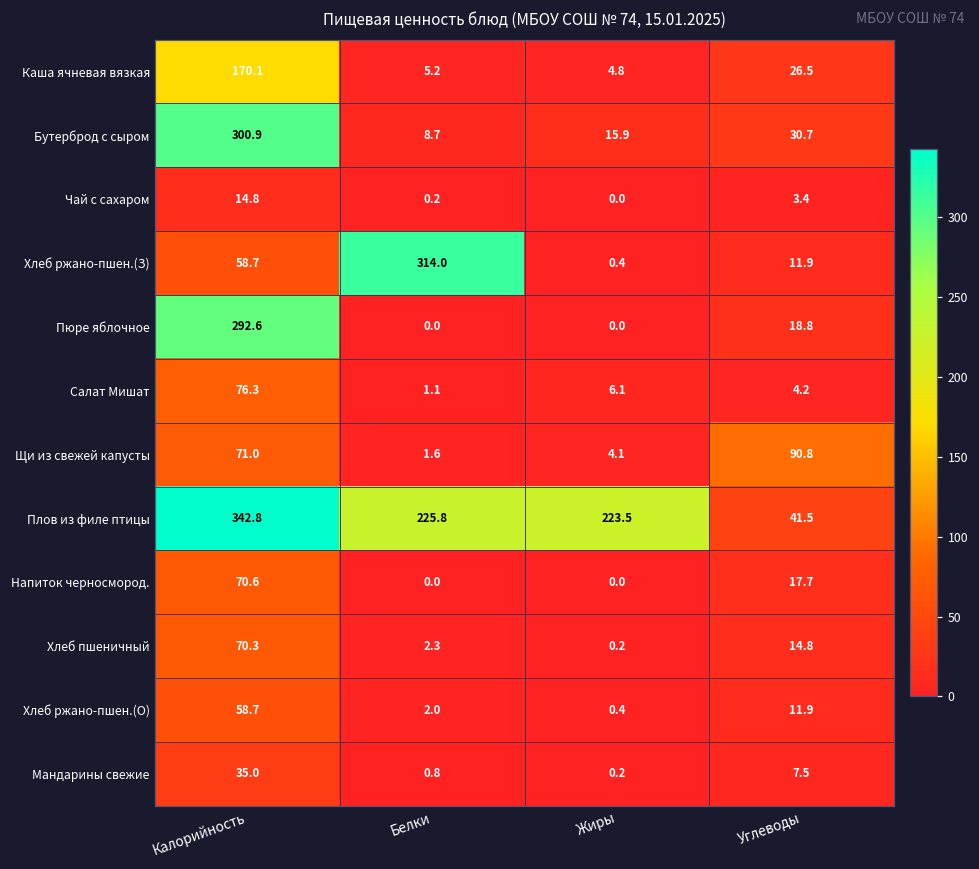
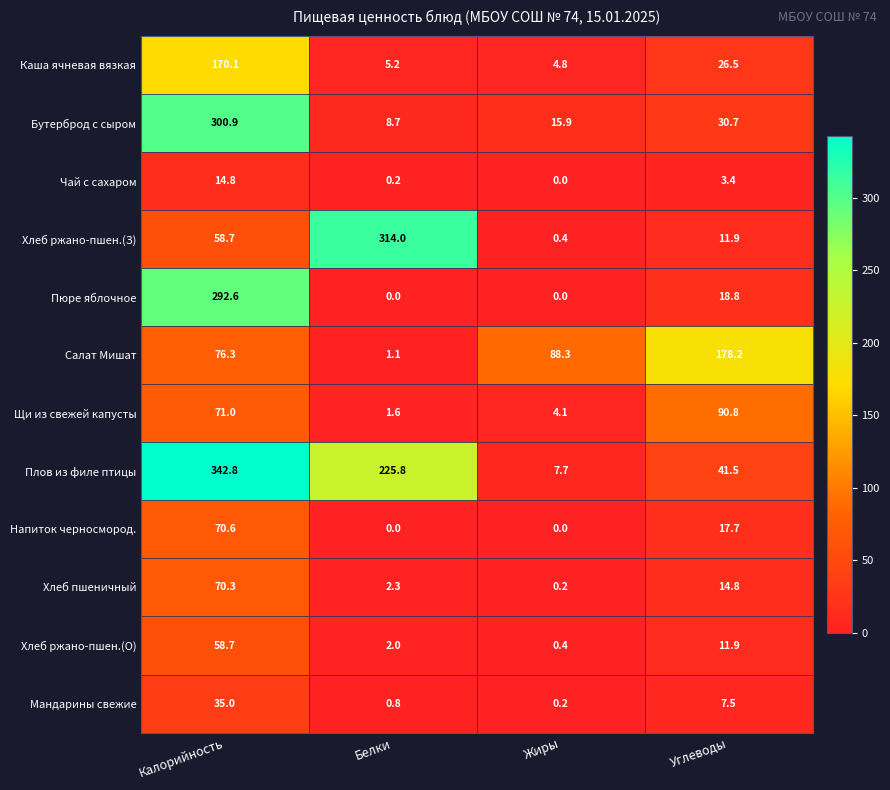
Салат Мишат, Жиры: 6.1 -> 88.3
Салат Мишат, Углеводы: 4.2 -> 178.2
Плов из филе птицы, Жиры: 223.5 -> 7.7
